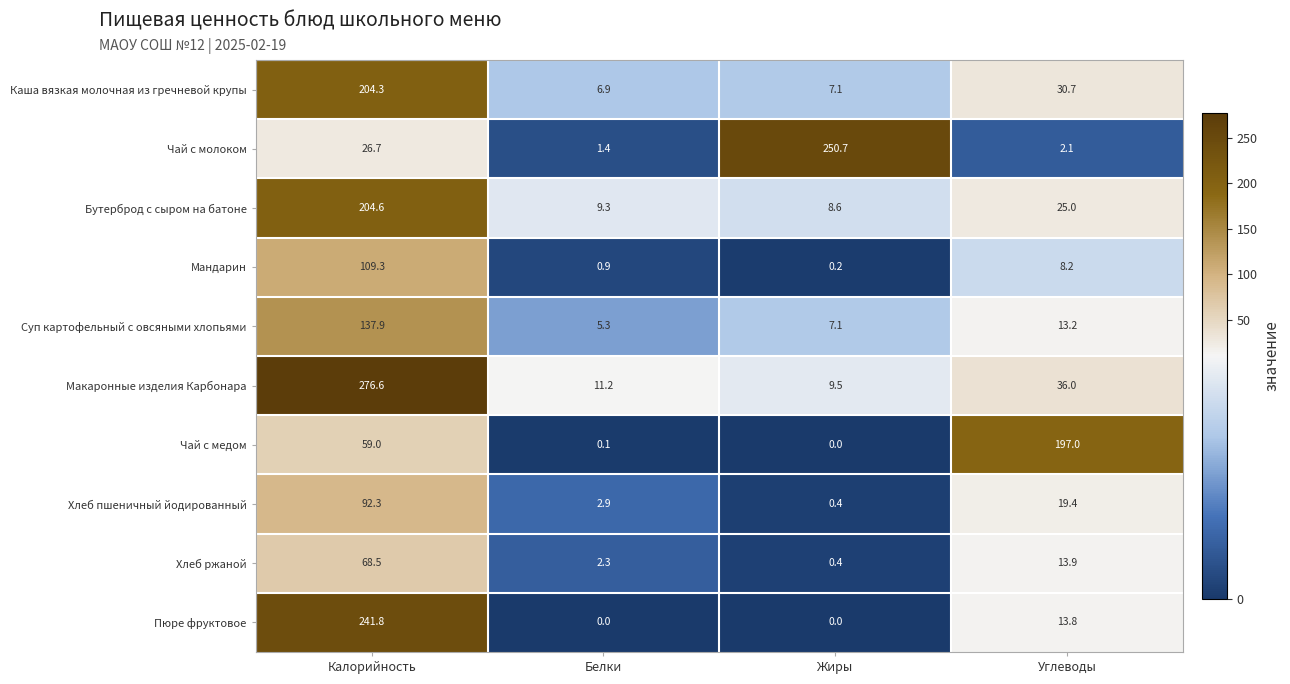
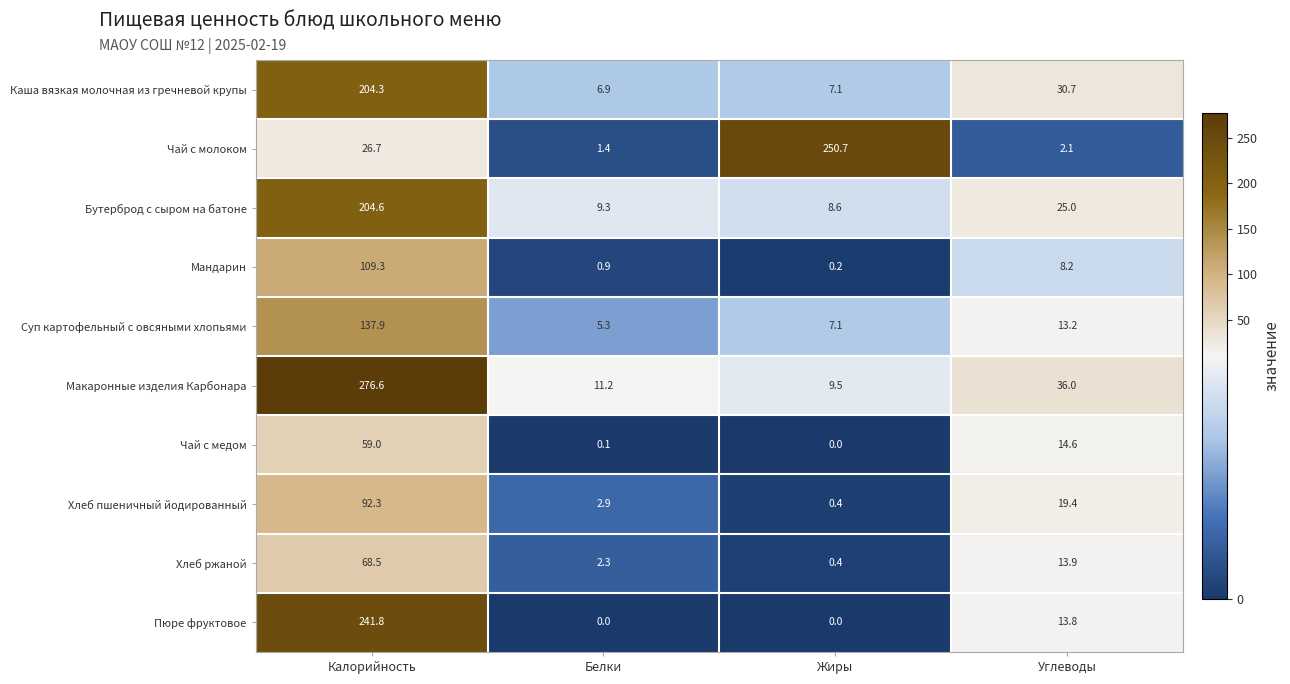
Чай с медом, Углеводы: 197.0 -> 14.6
